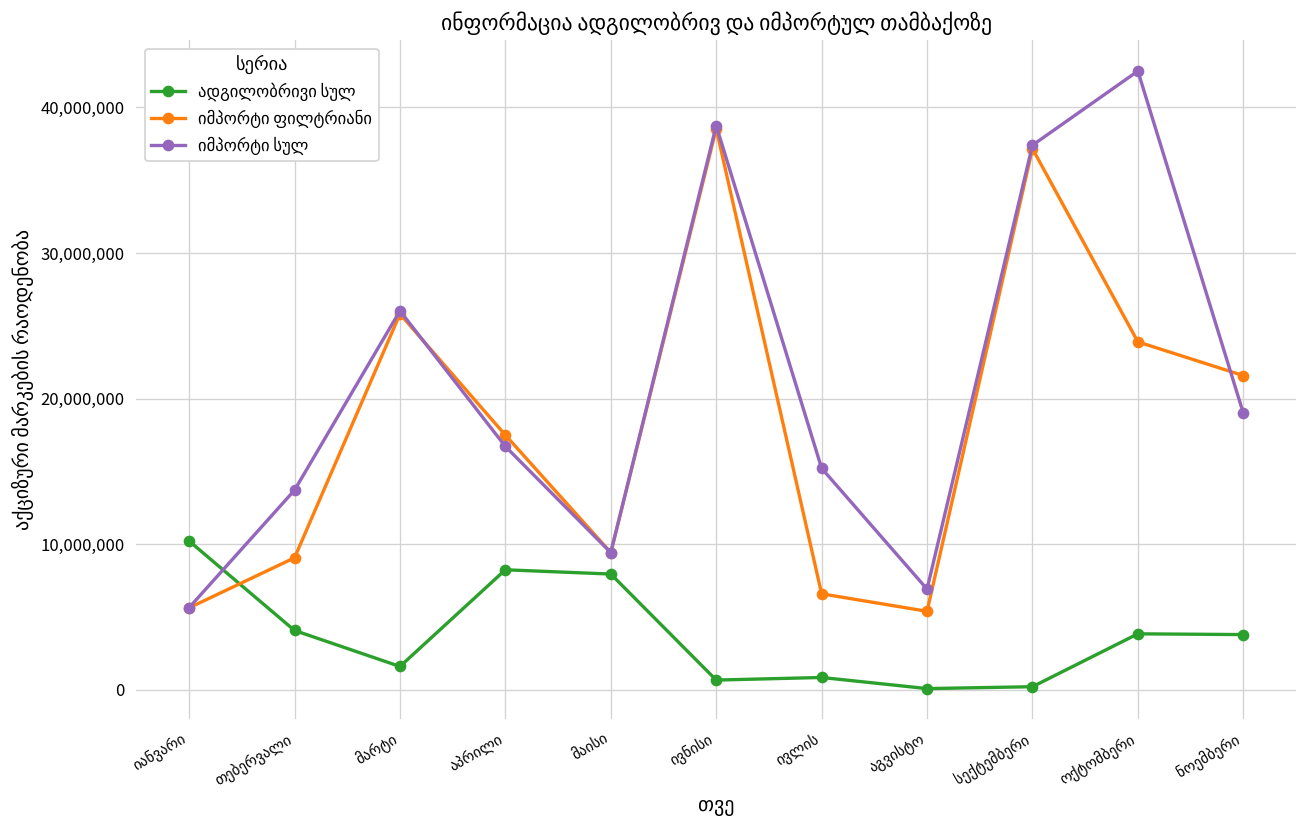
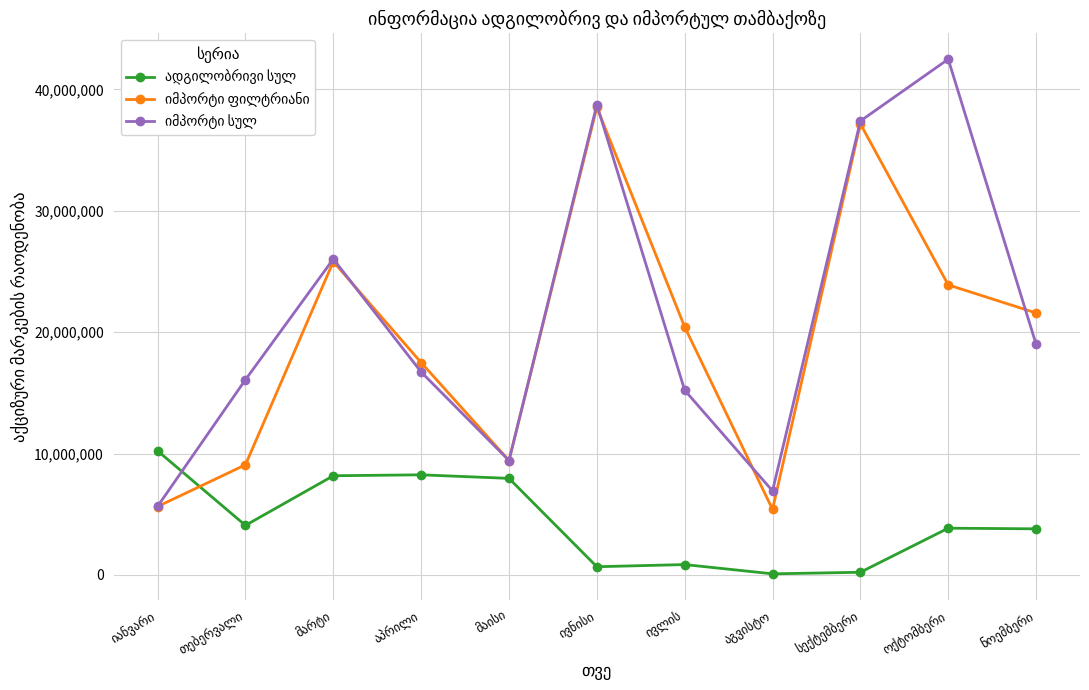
იმპორტი სულ, თებერვალი: 13,700,000 -> 16,100,000
ადგილობრივი სულ, მარტი: 1,600,000 -> 8,200,000
იმპორტი ფილტრიანი, ივლის: 6,600,000 -> 20,400,000
